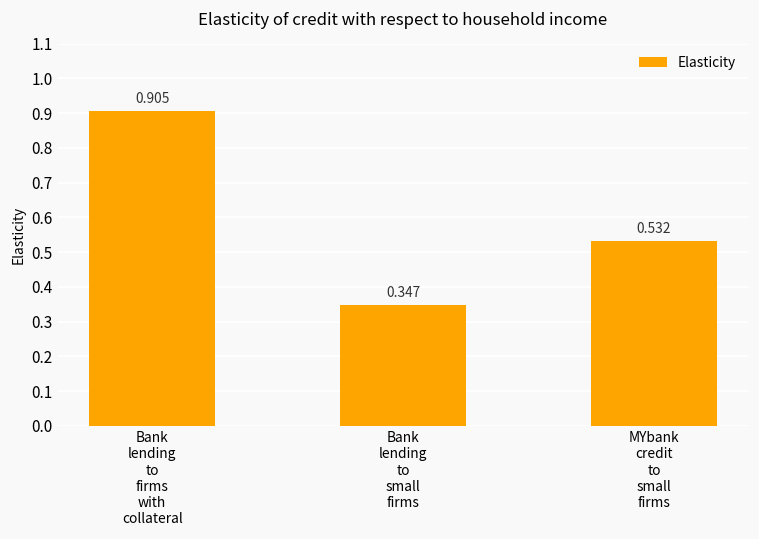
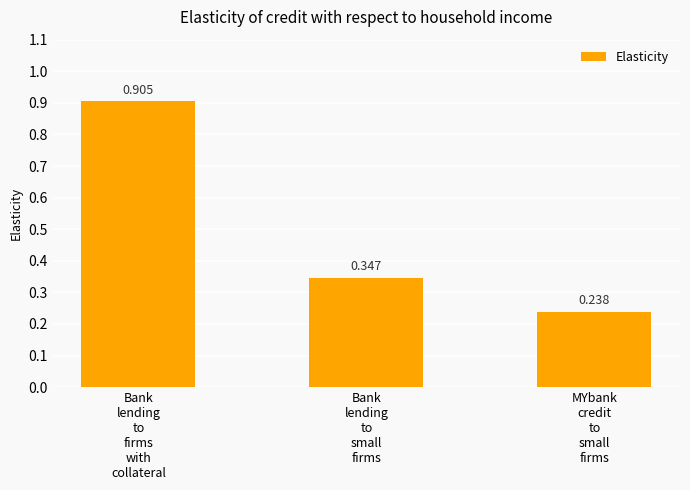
MYbank credit to small firms: 0.532 -> 0.238
